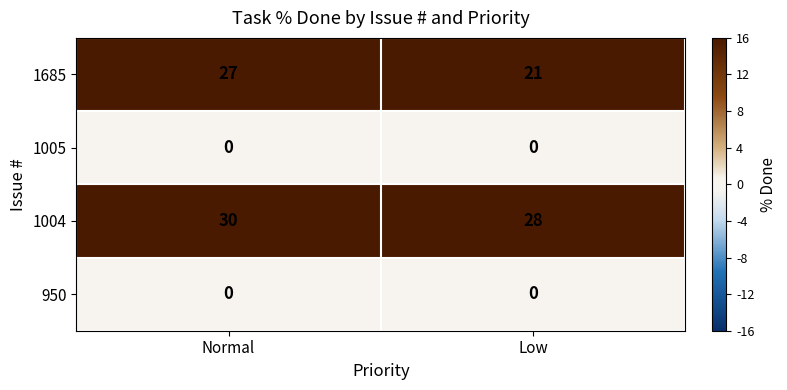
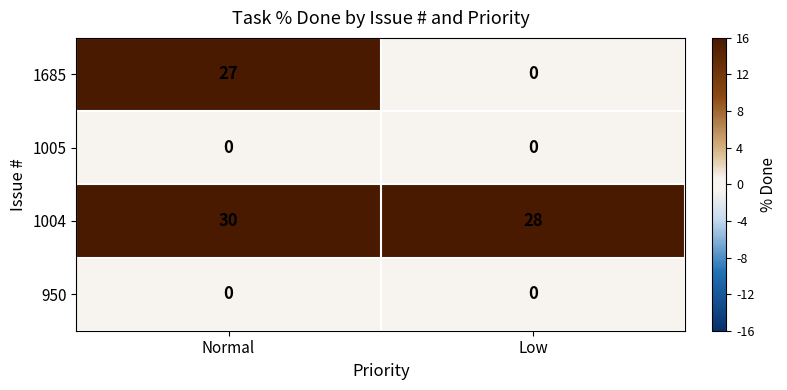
1685, Low: 21 -> 0
